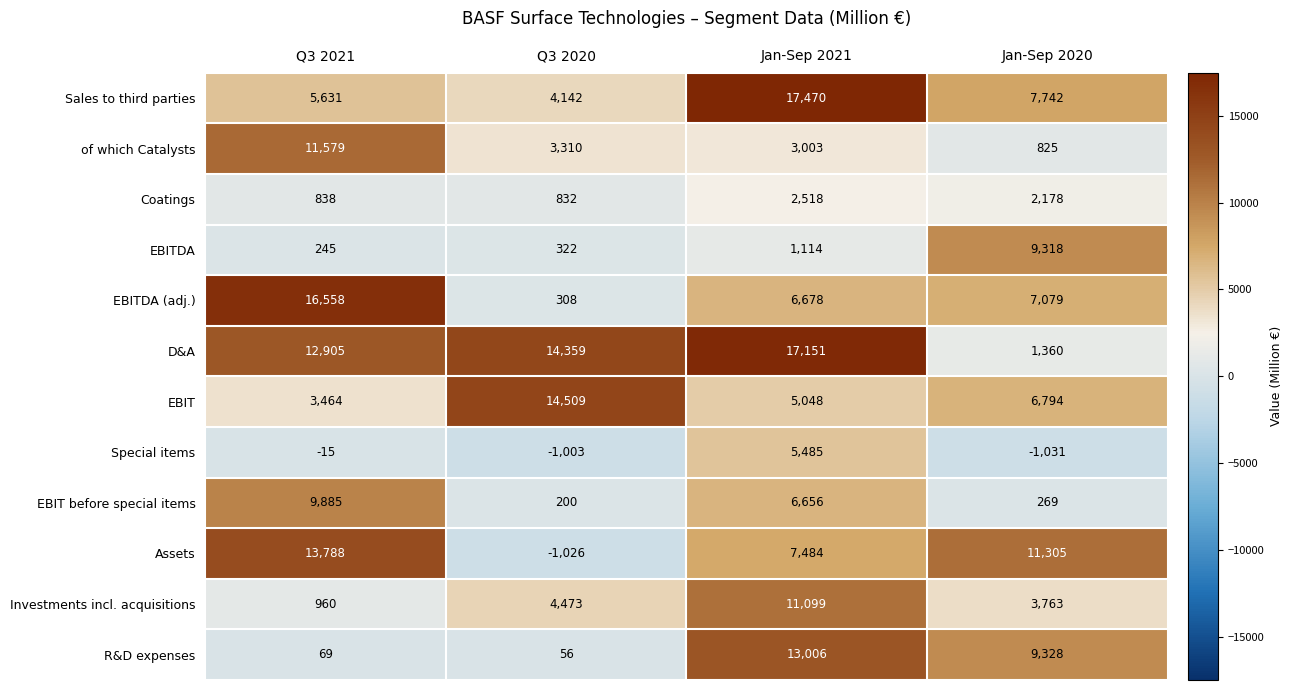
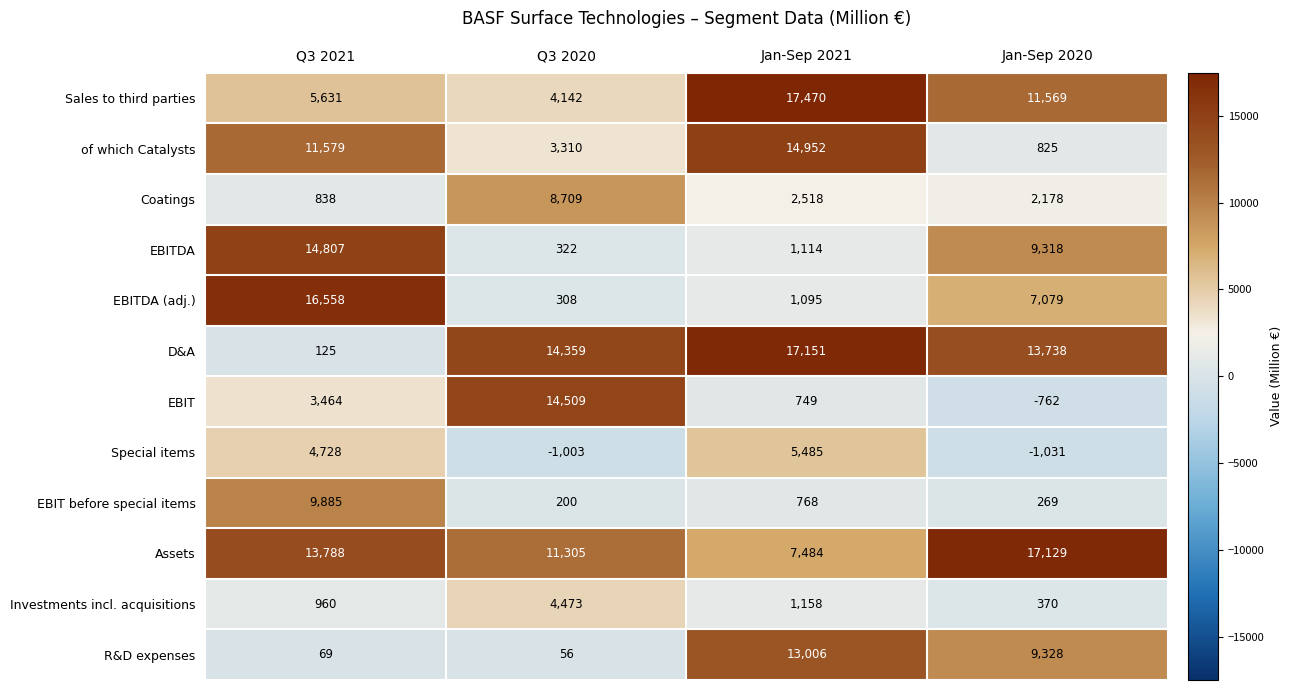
Sales to third parties, Jan-Sep 2020: 7,742 -> 11,569
of which Catalysts, Jan-Sep 2021: 3,003 -> 14,952
Coatings, Q3 2020: 832 -> 8,709
EBITDA, Q3 2021: 245 -> 14,807
EBITDA (adj.), Jan-Sep 2021: 6,678 -> 1,095
D&A, Q3 2021: 12,905 -> 125
D&A, Jan-Sep 2020: 1,360 -> 13,738
EBIT, Jan-Sep 2021: 5,048 -> 749
EBIT, Jan-Sep 2020: 6,794 -> -762
Special items, Q3 2021: -15 -> 4,728
EBIT before special items, Jan-Sep 2021: 6,656 -> 768
Assets, Q3 2020: -1,026 -> 11,305
Assets, Jan-Sep 2020: 11,305 -> 17,129
Investments incl. acquisitions, Jan-Sep 2021: 11,099 -> 1,158
Investments incl. acquisitions, Jan-Sep 2020: 3,763 -> 370
